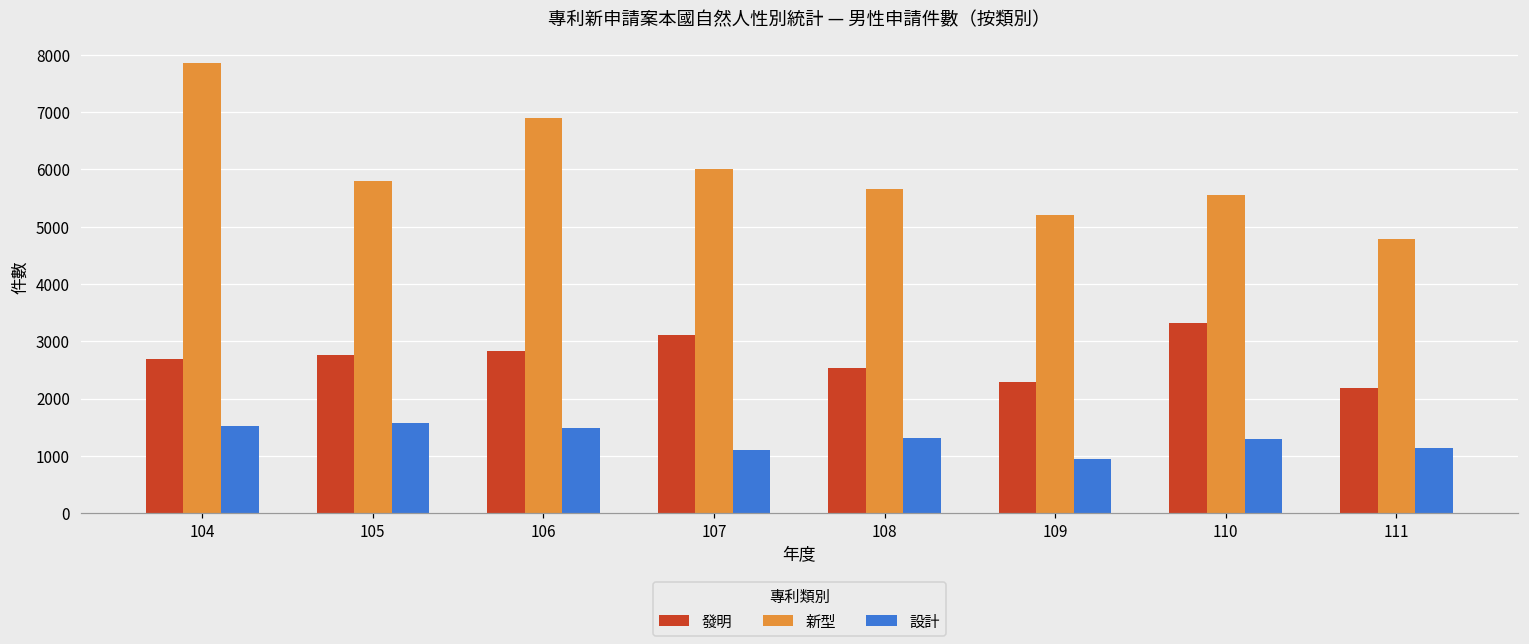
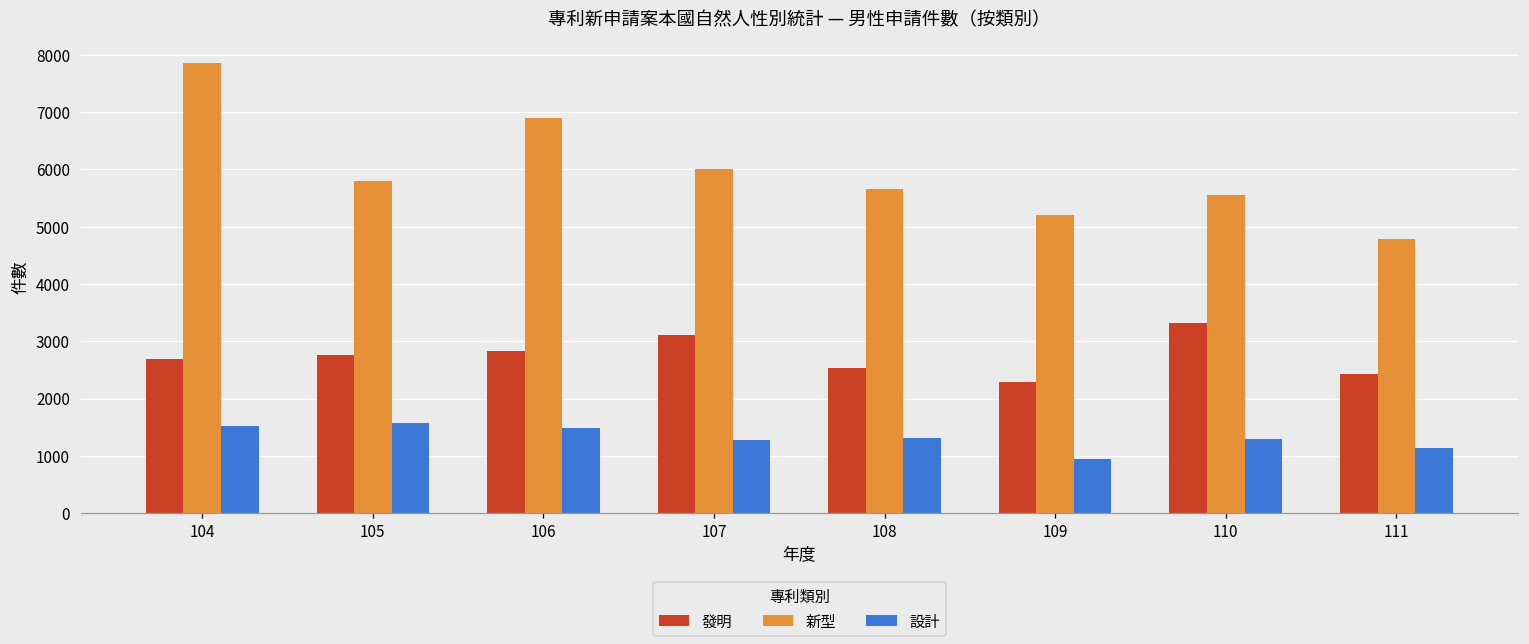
設計, 107: 1100 -> 1300
發明, 111: 2200 -> 2400
